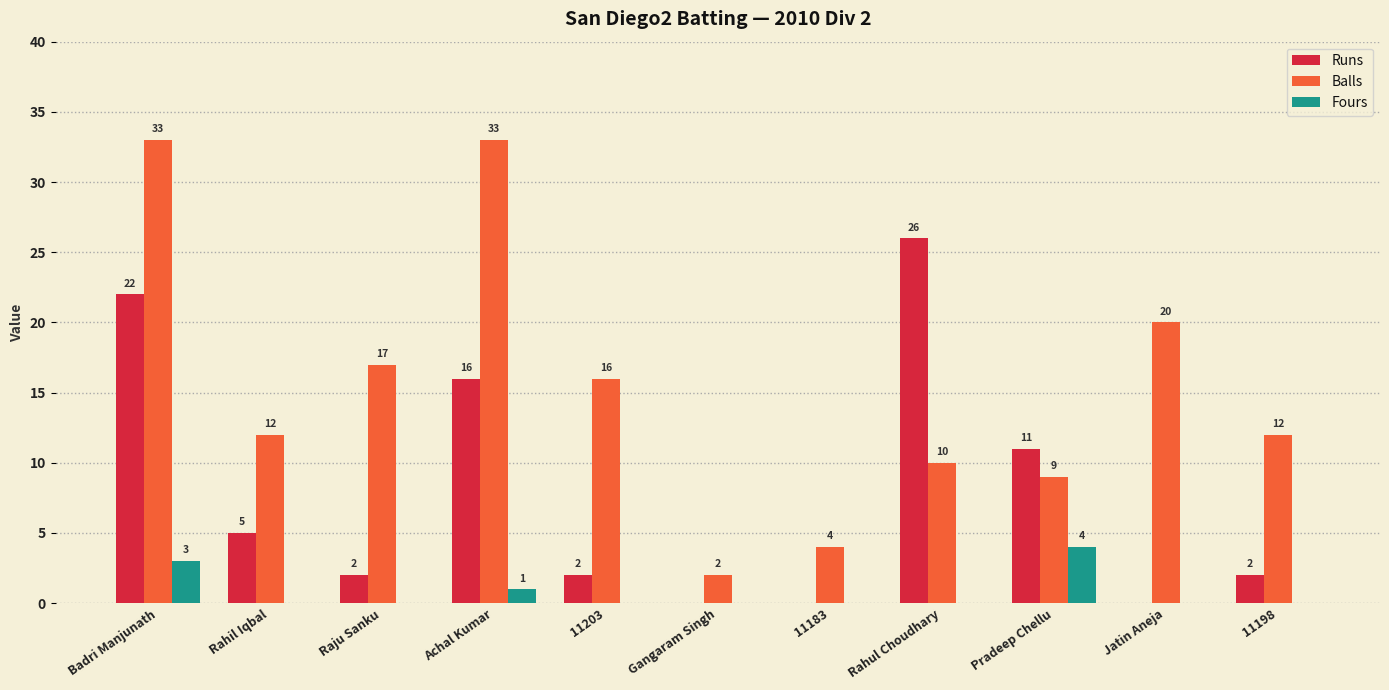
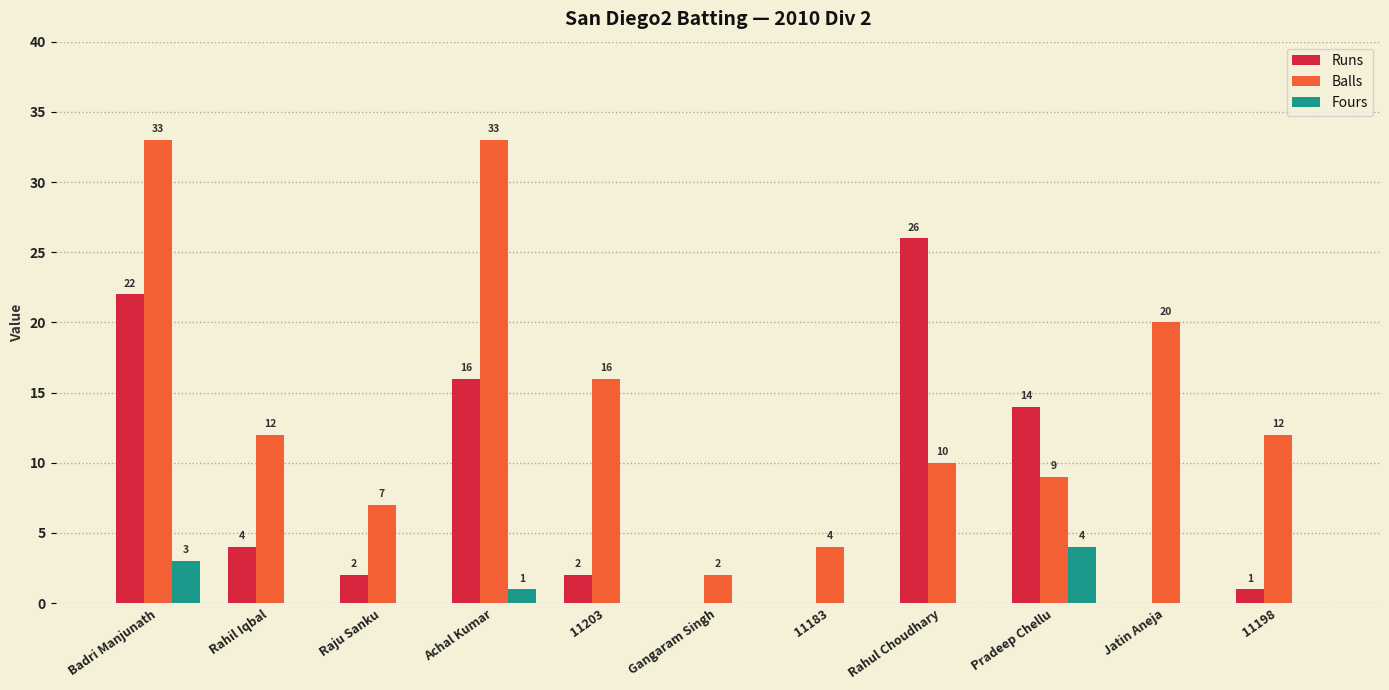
Runs, Rahil Iqbal: 5 -> 4
Balls, Raju Sanku: 17 -> 7
Runs, Pradeep Chellu: 11 -> 14
Runs, 11198: 2 -> 1
